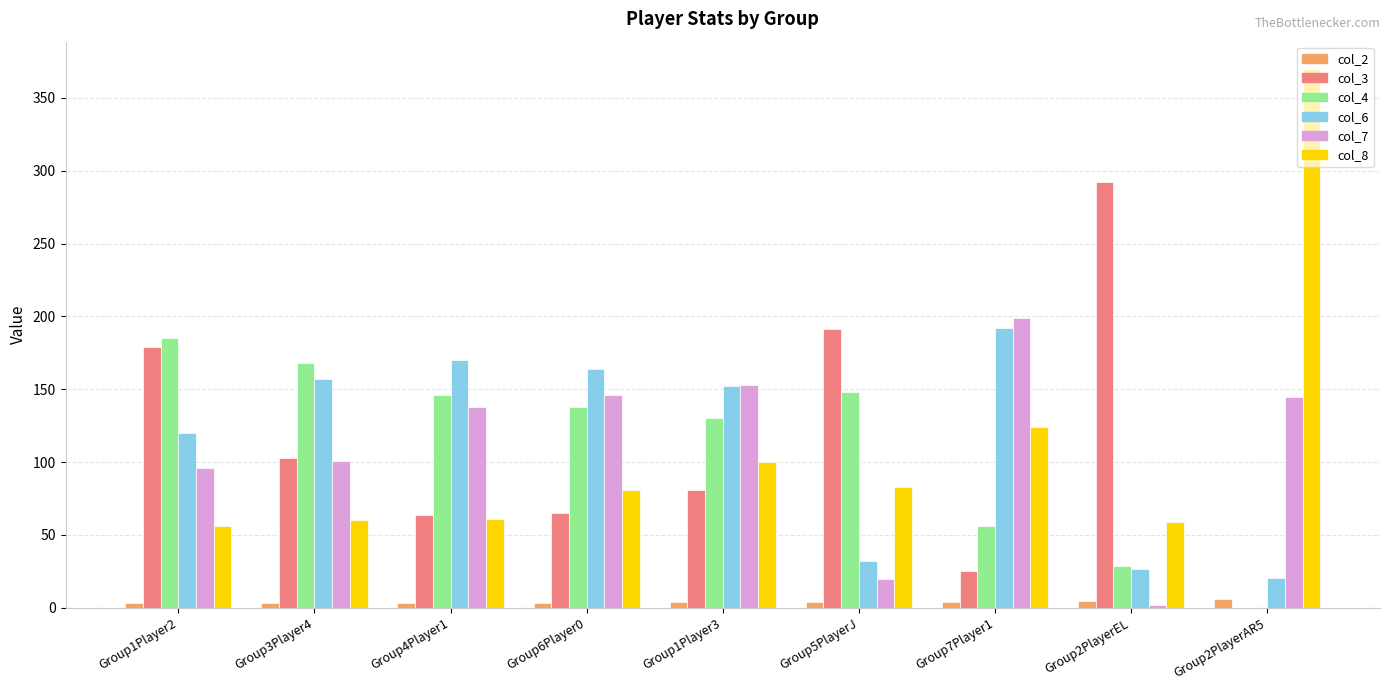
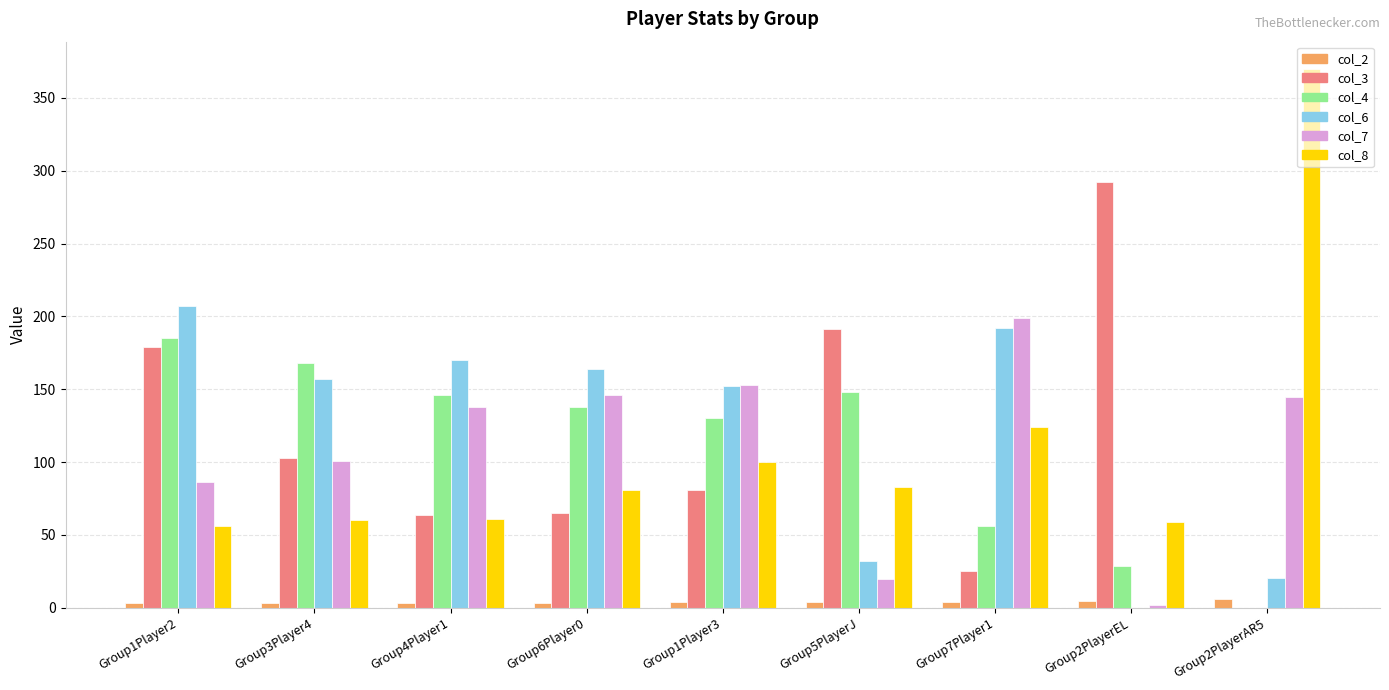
col_6, Group1Player2: 120 -> 207
col_7, Group1Player2: 96 -> 86
col_6, Group2PlayerEL: 27 -> 0
